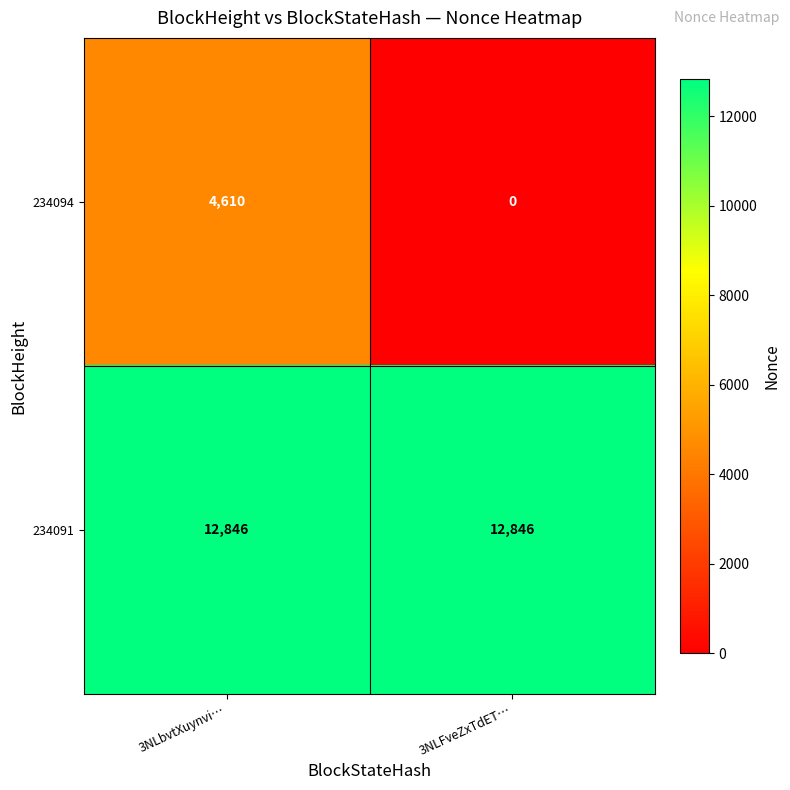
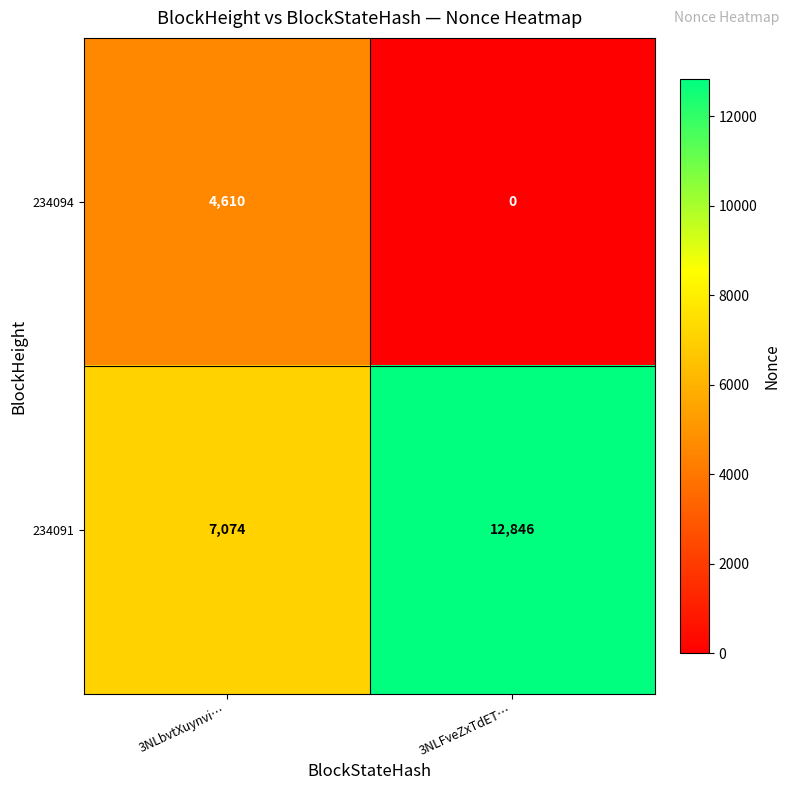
234091, 3NLbvtXuynvi…: 12,846 -> 7,074
